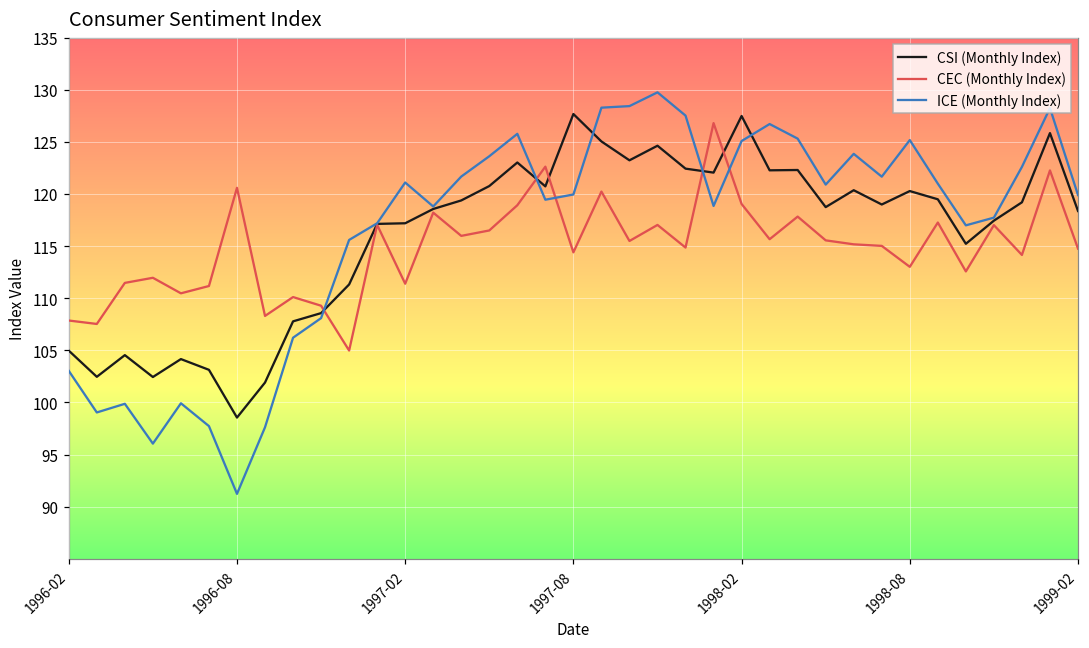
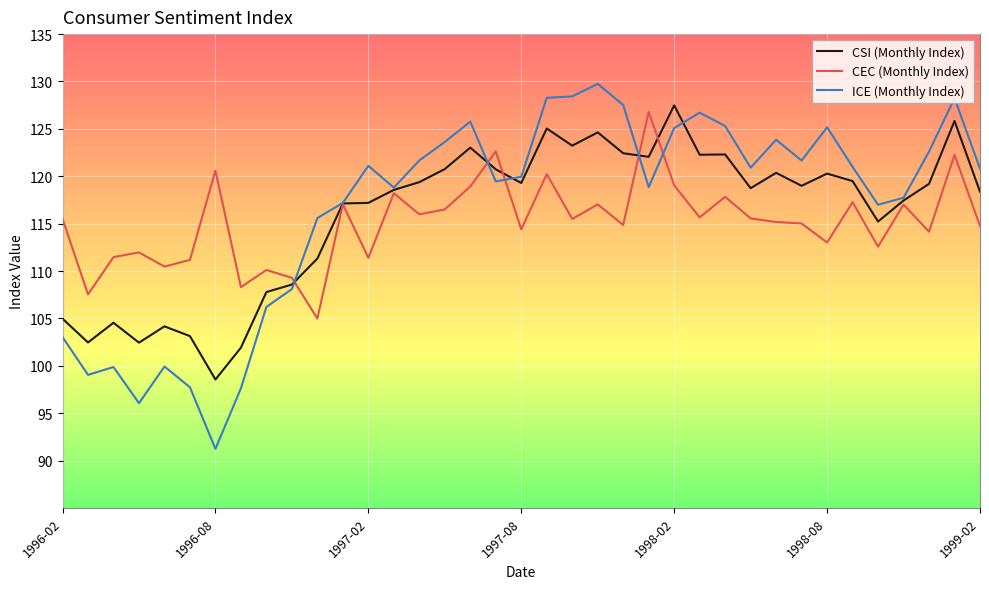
CEC (Monthly Index), 1996-02: 108 -> 116
CSI (Monthly Index), 1997-08: 128 -> 119
ICE (Monthly Index), 1999-02: 120 -> 121
